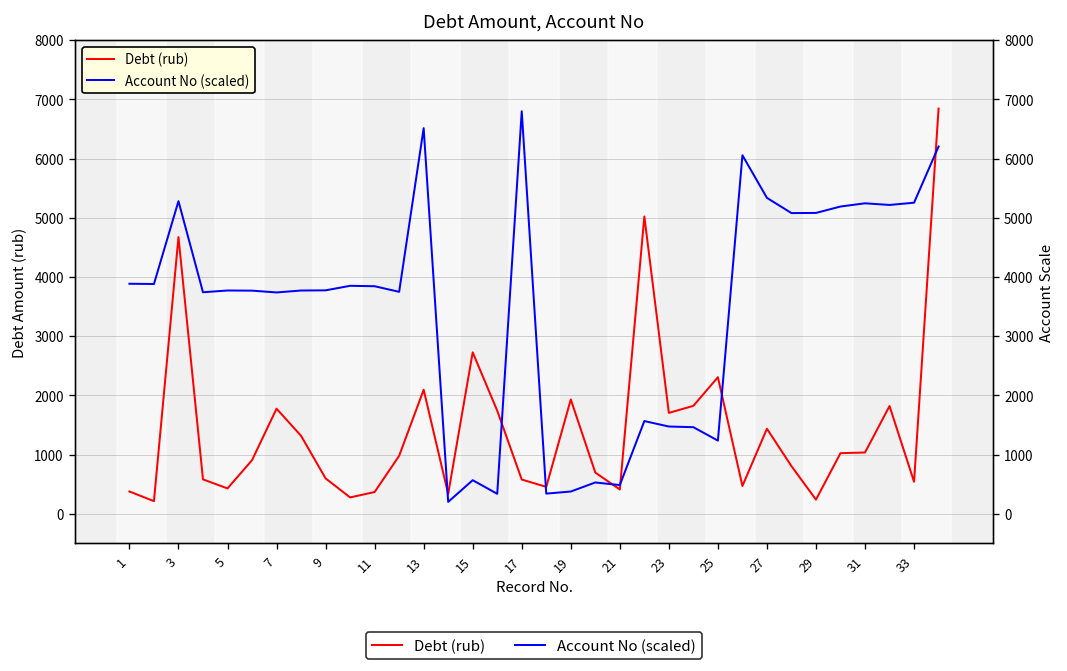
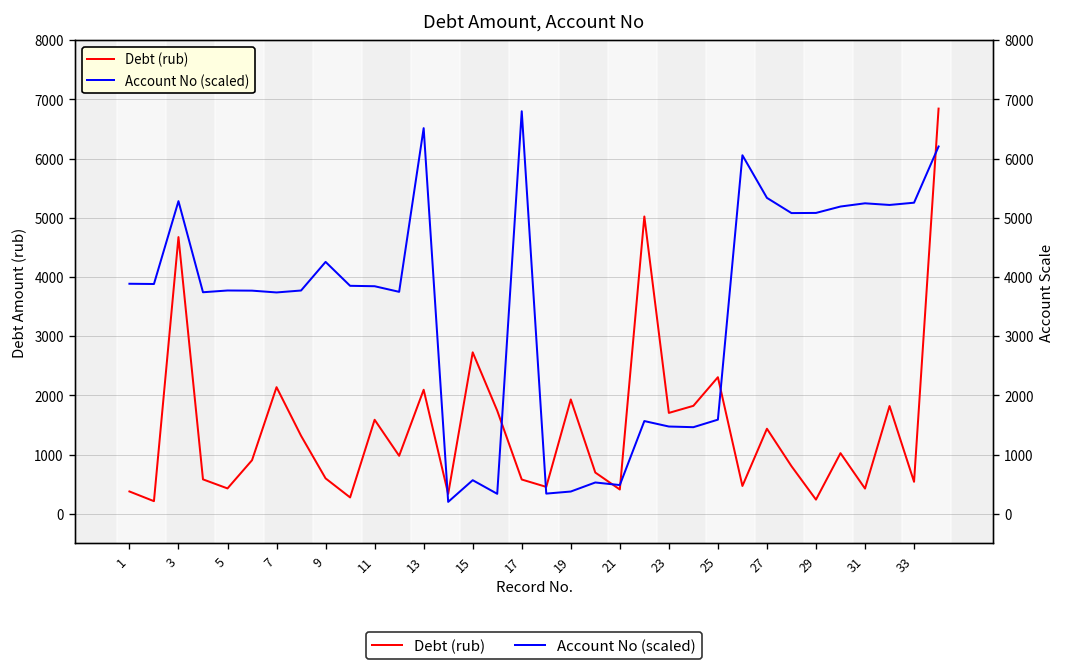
Debt (rub), 7: 1800 -> 2100
Debt (rub), 11: 400 -> 1600
Debt (rub), 31: 1000 -> 400
Account No (scaled), 9: 3800 -> 4300
Account No (scaled), 25: 1200 -> 1600
